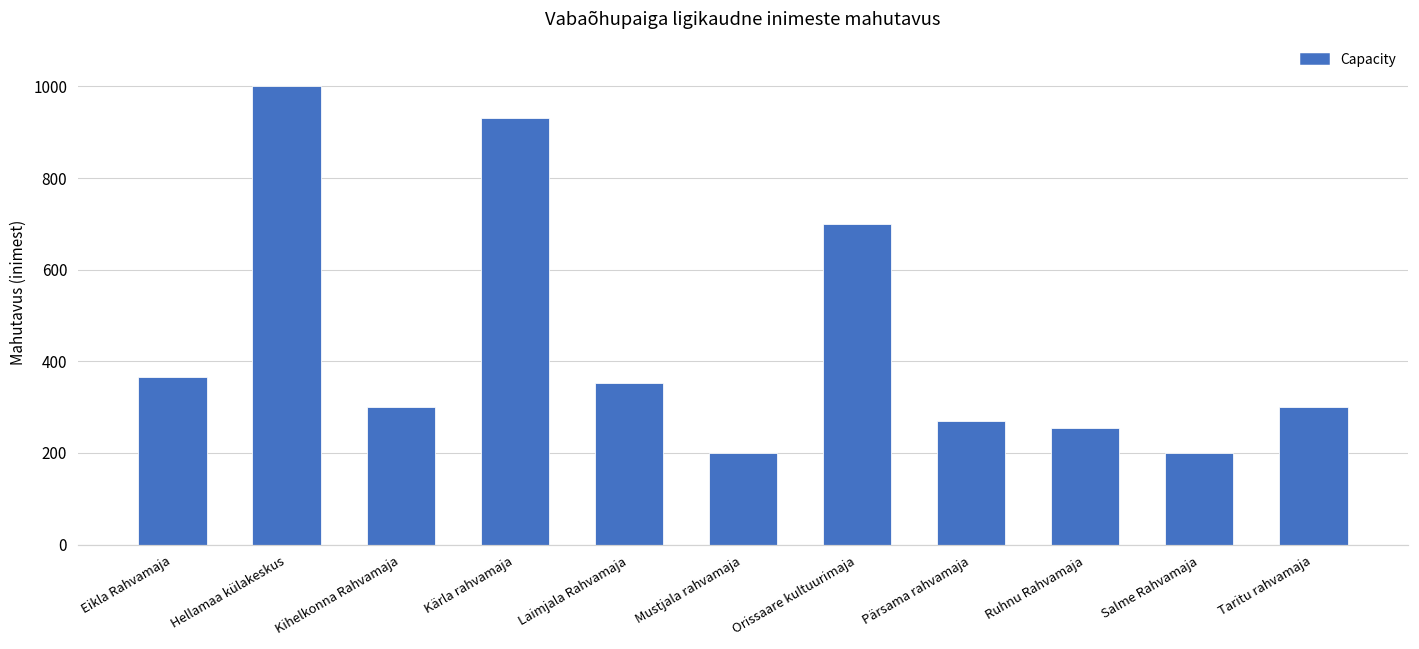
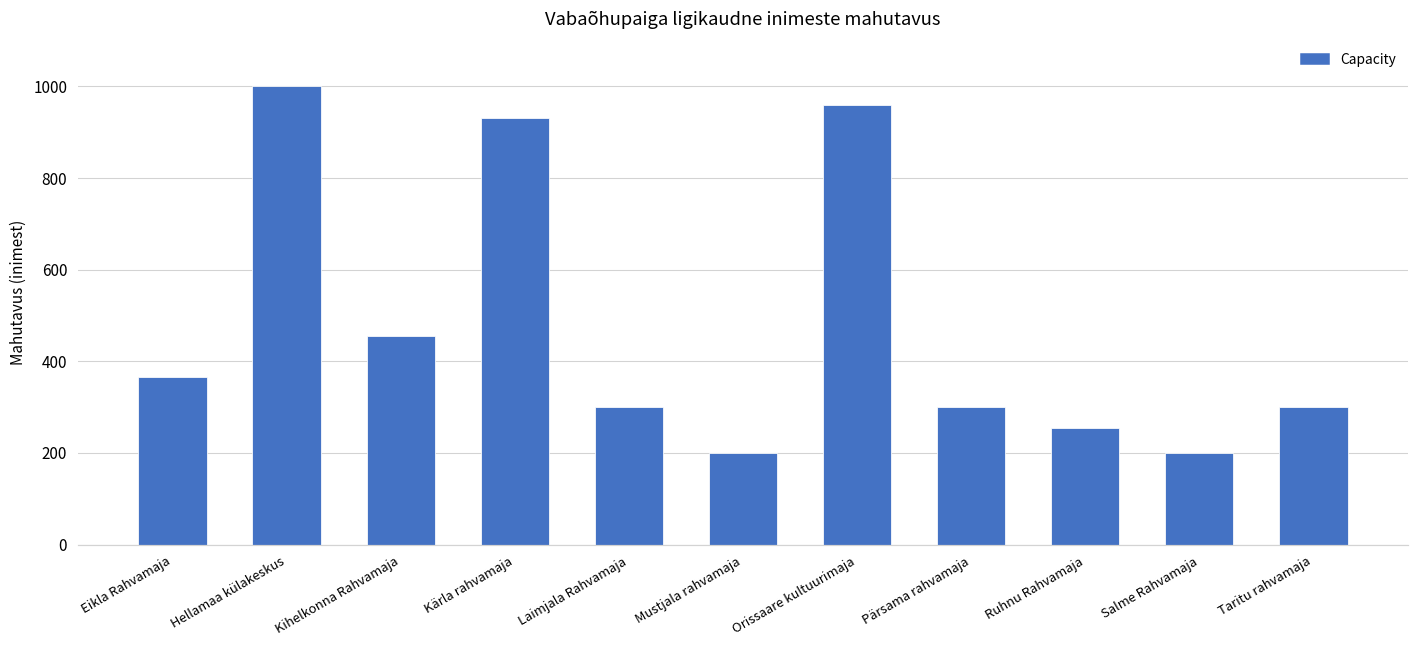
Kihelkonna Rahvamaja: 300 -> 460
Laimjala Rahvamaja: 350 -> 300
Orissaare kultuurimaja: 700 -> 960
Pärsama rahvamaja: 270 -> 300
